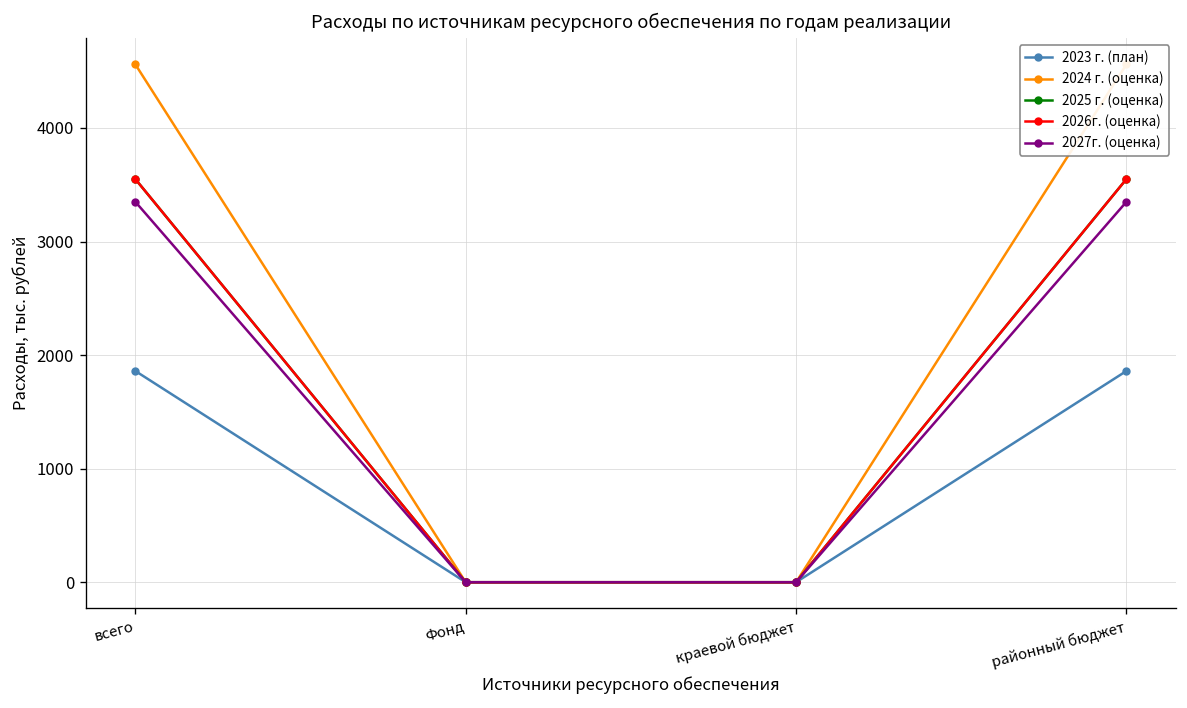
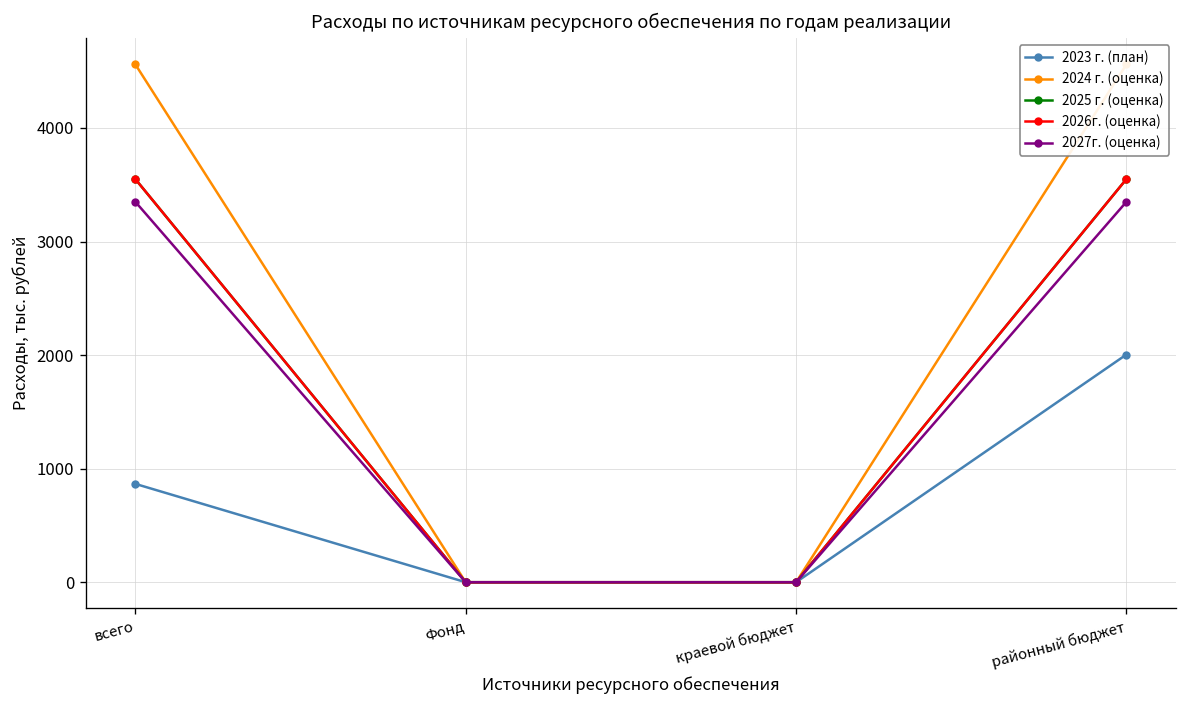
2023 г. (план), всего: 1900 -> 900
2023 г. (план), районный бюджет: 1900 -> 2000
